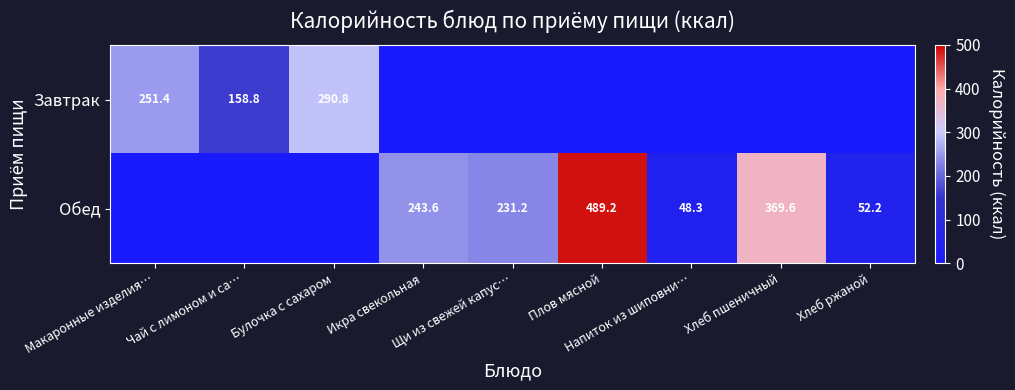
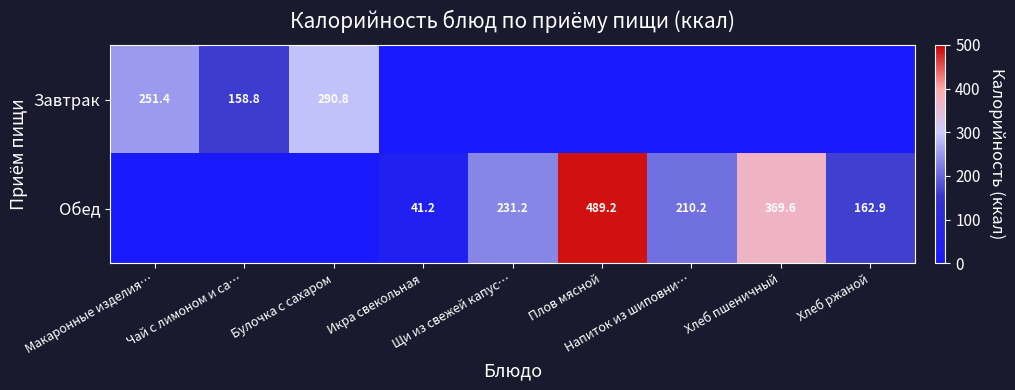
Обед, Икра свекольная: 243.6 -> 41.2
Обед, Напиток из шиповни…: 48.3 -> 210.2
Обед, Хлеб ржаной: 52.2 -> 162.9
